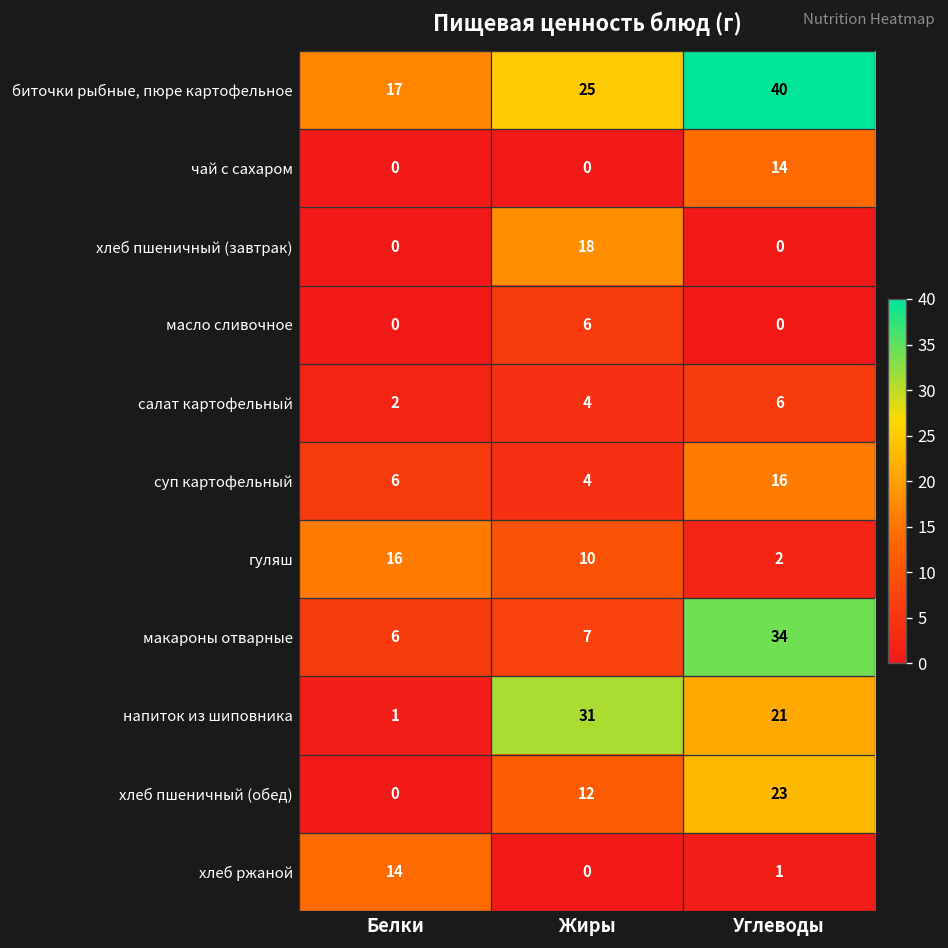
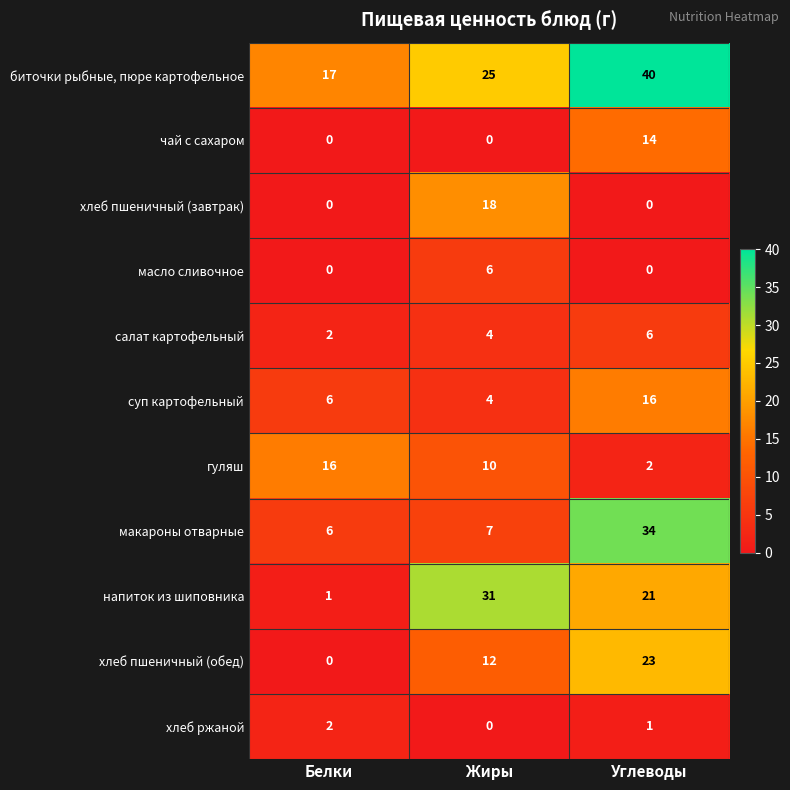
хлеб ржаной, Белки: 14 -> 2
